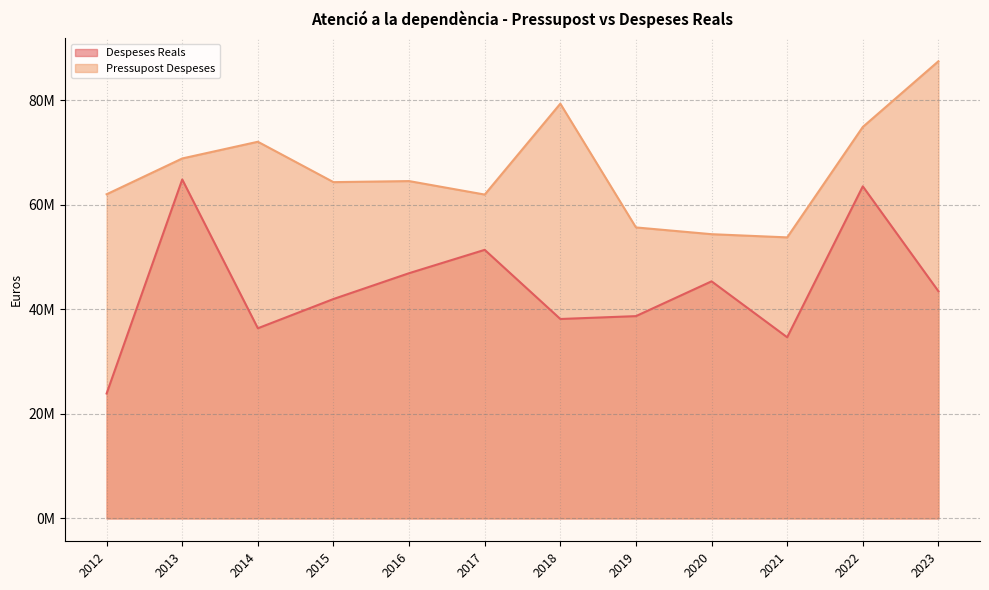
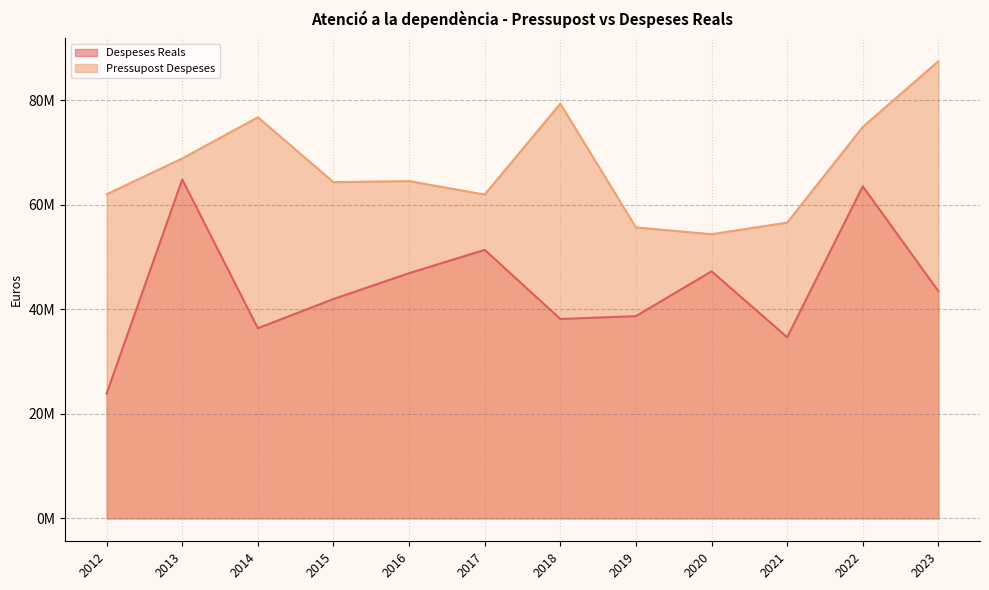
Pressupost Despeses, 2014: 72000000 -> 77000000
Despeses Reals, 2020: 45000000 -> 47000000
Pressupost Despeses, 2021: 54000000 -> 57000000
